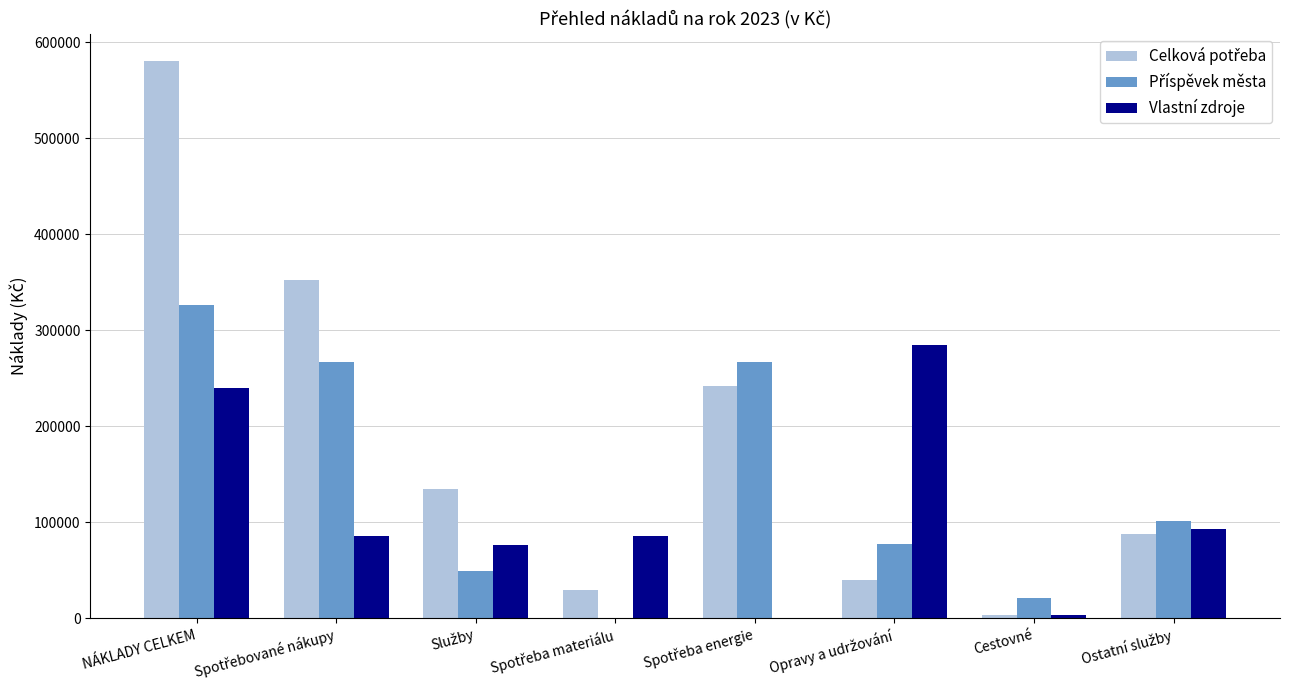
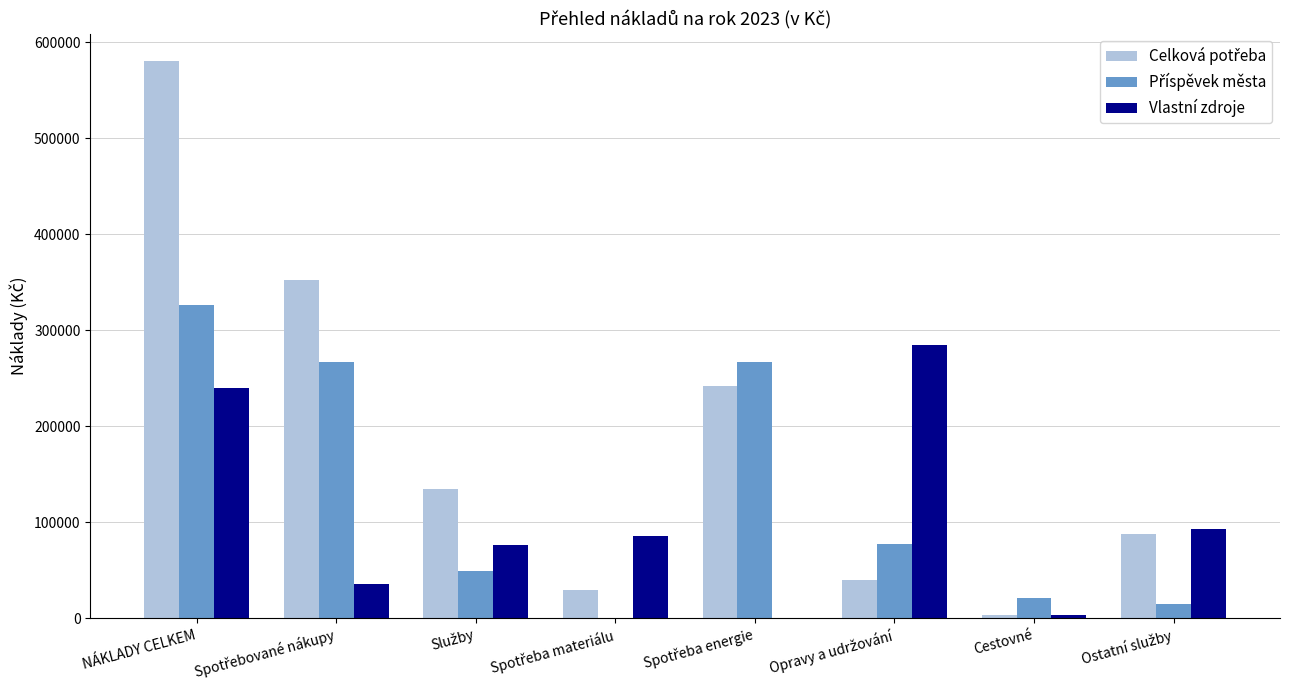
Vlastní zdroje, Spotřebované nákupy: 90000 -> 40000
Příspěvek města, Ostatní služby: 100000 -> 20000
